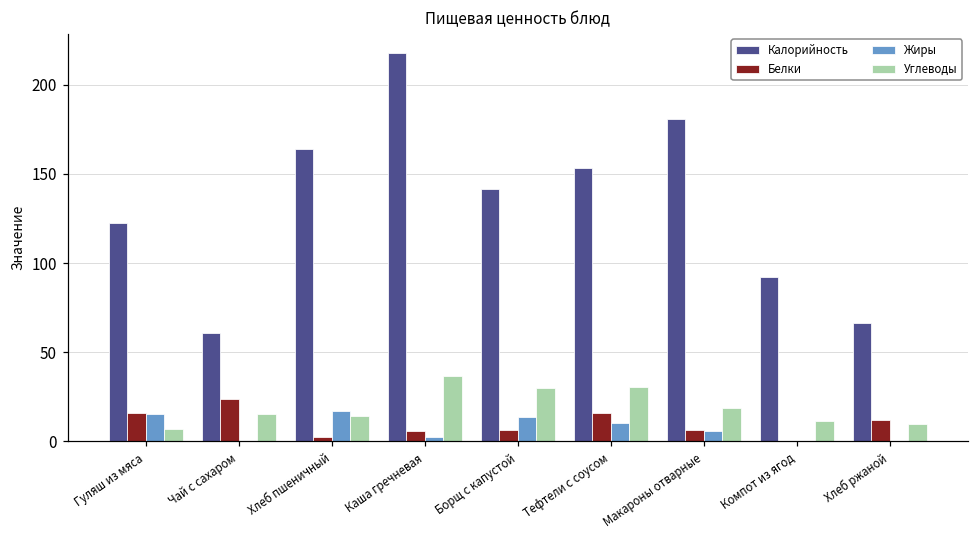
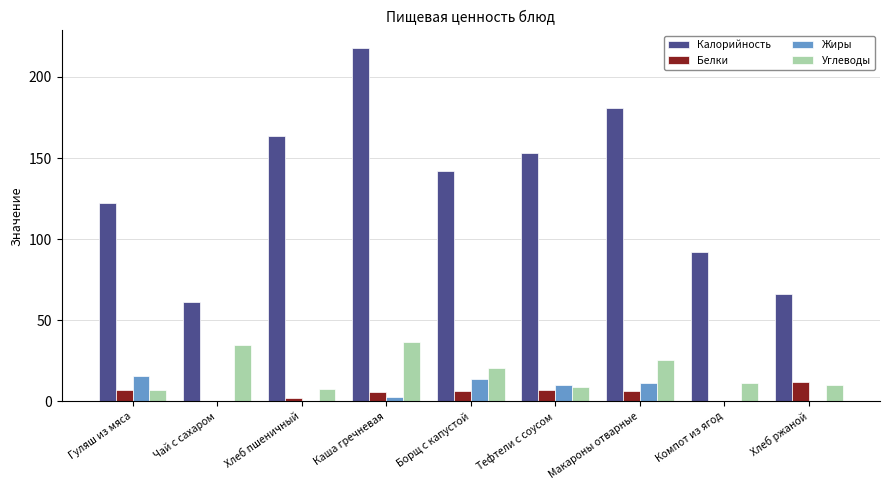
Белки, Гуляш из мяса: 16 -> 7
Белки, Чай с сахаром: 24 -> 0
Углеводы, Чай с сахаром: 15 -> 35
Жиры, Хлеб пшеничный: 17 -> 0
Углеводы, Хлеб пшеничный: 14 -> 7
Углеводы, Борщ с капустой: 30 -> 21
Белки, Тефтели с соусом: 16 -> 7
Углеводы, Тефтели с соусом: 31 -> 9
Жиры, Макароны отварные: 6 -> 11
Углеводы, Макароны отварные: 19 -> 25
